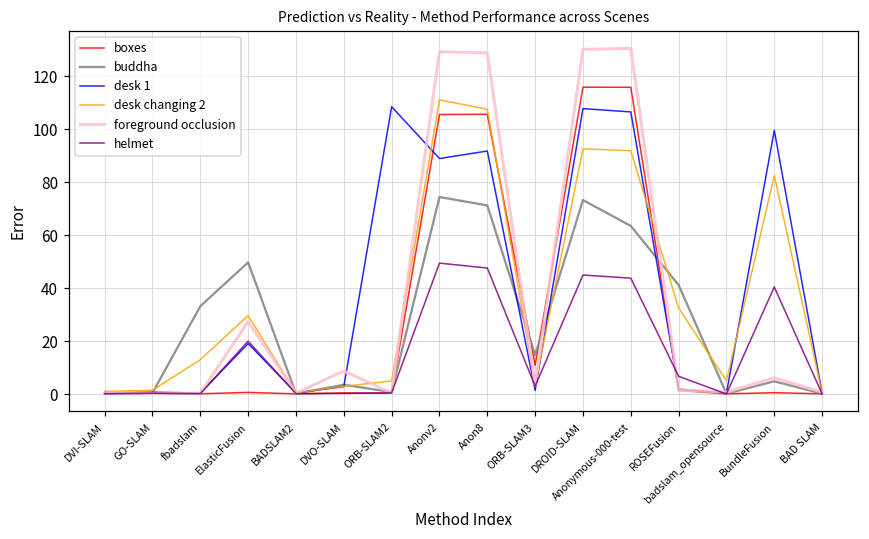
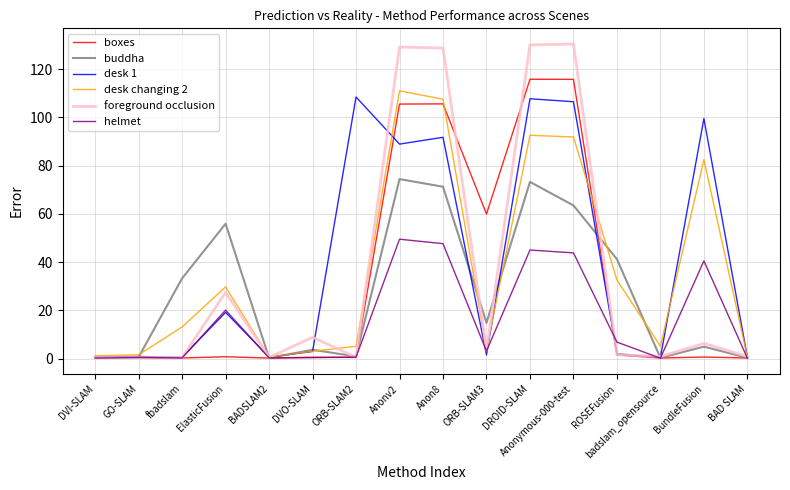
buddha, ElasticFusion: 50 -> 56
boxes, ORB-SLAM3: 11 -> 60
